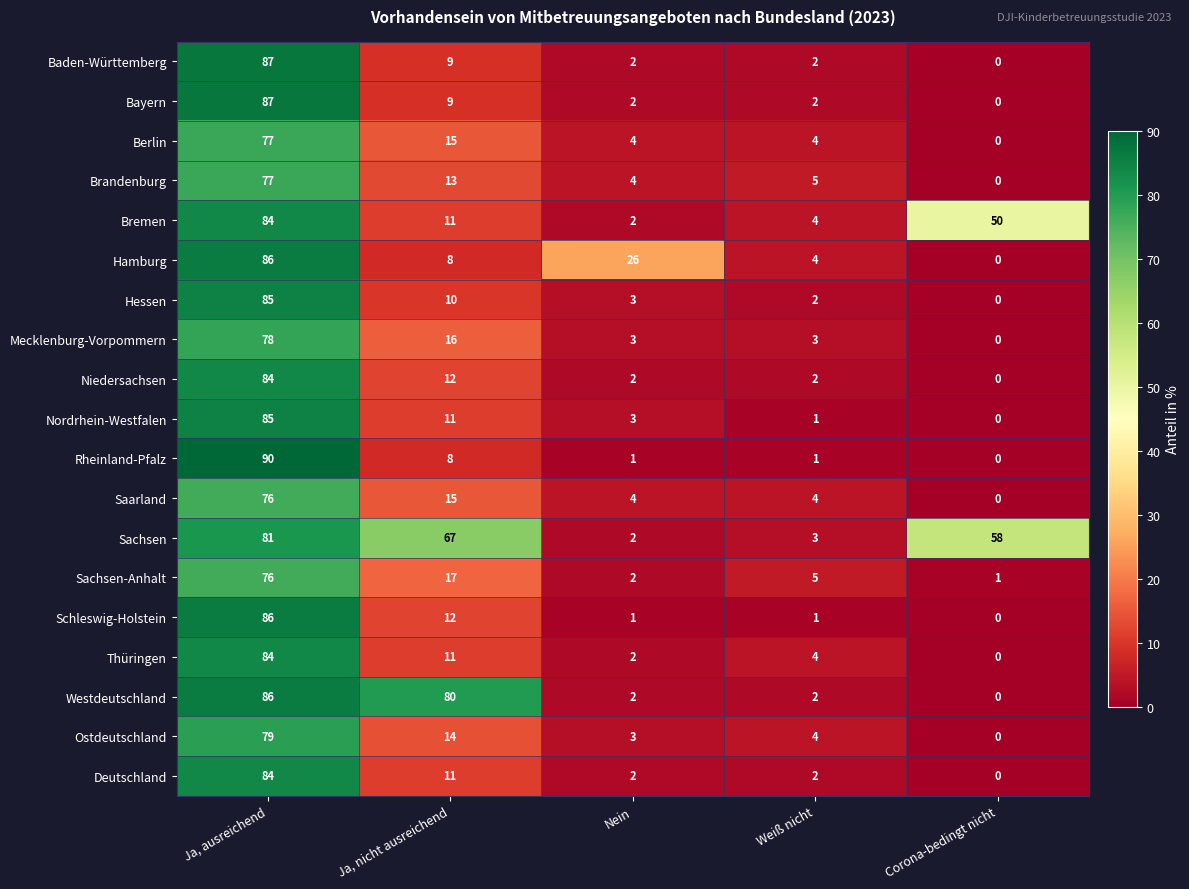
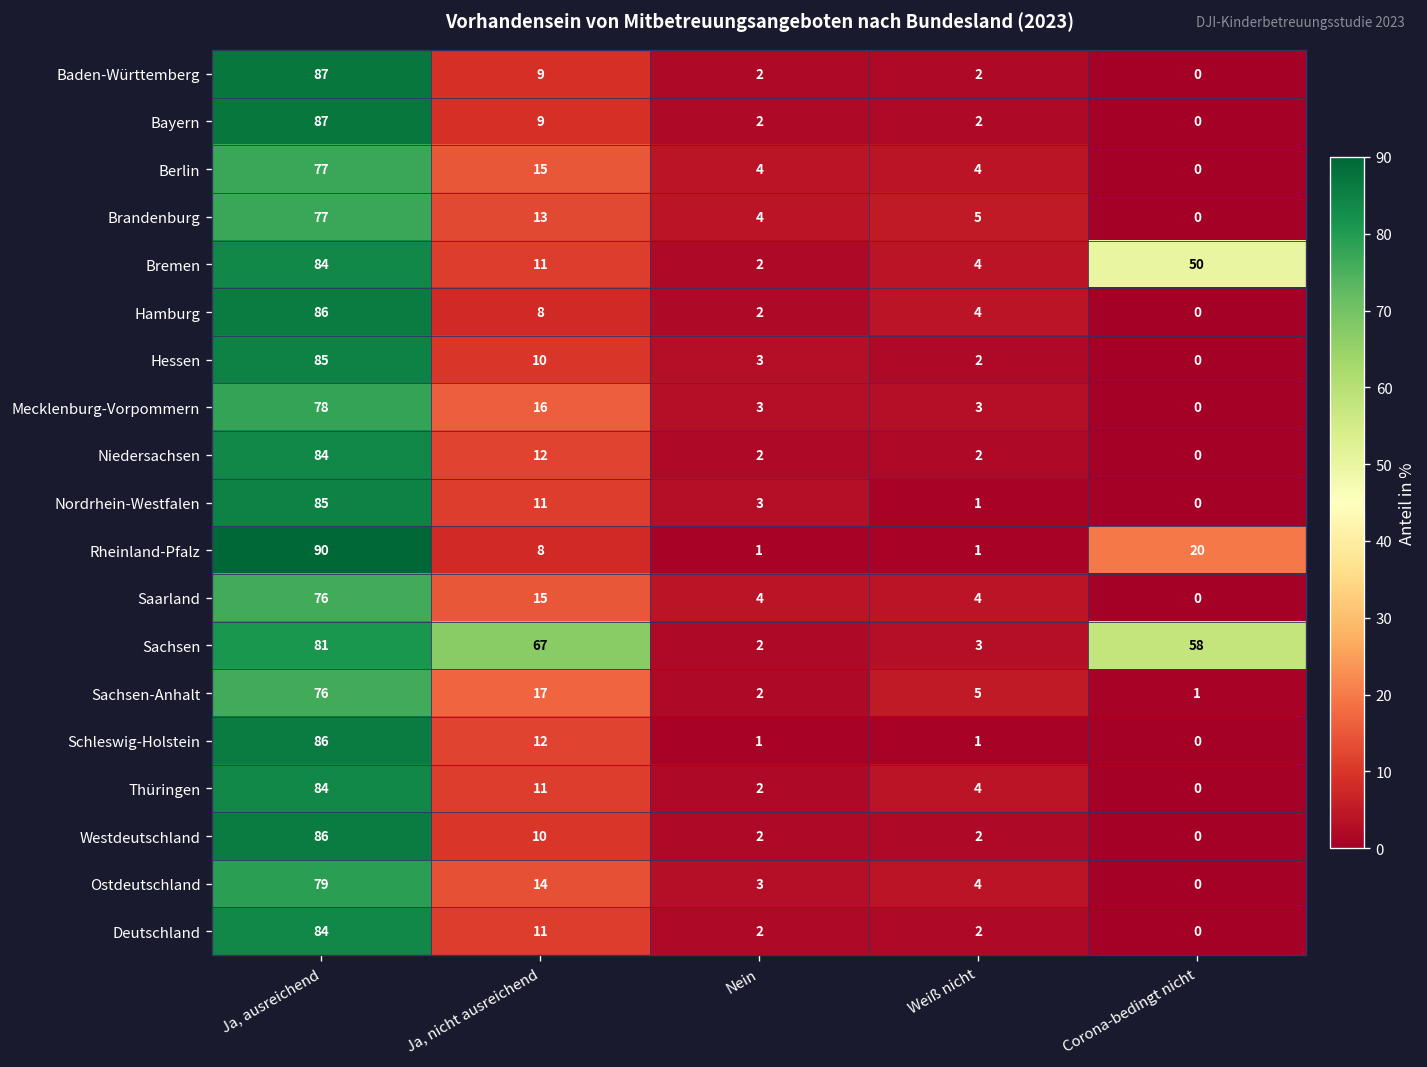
Hamburg, Nein: 26 -> 2
Rheinland-Pfalz, Corona-bedingt nicht: 0 -> 20
Westdeutschland, Ja, nicht ausreichend: 80 -> 10
